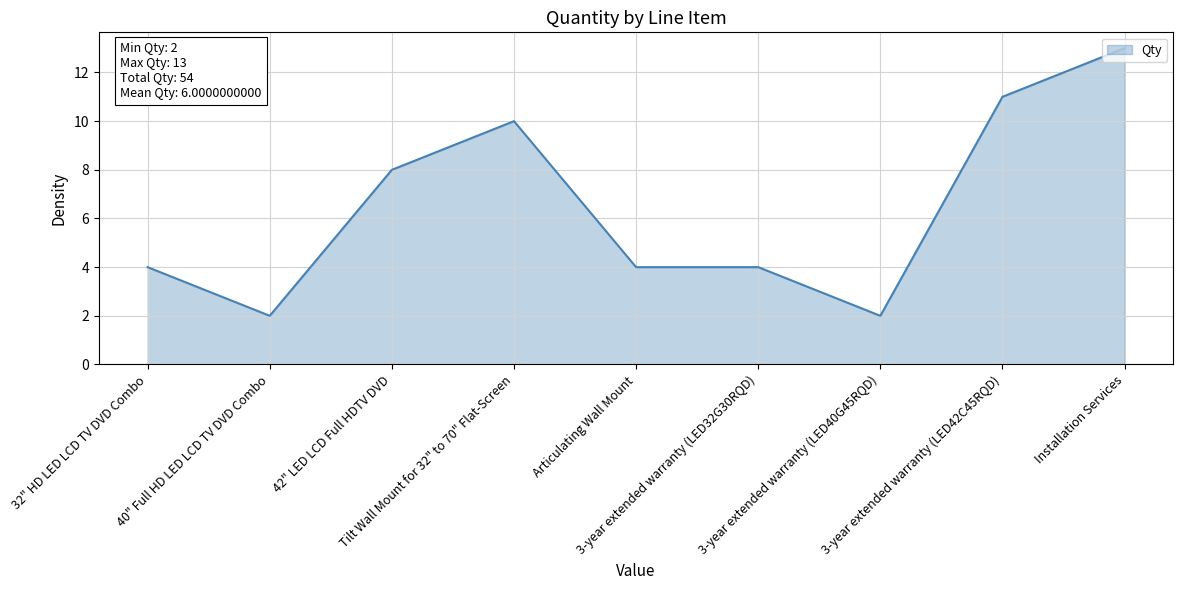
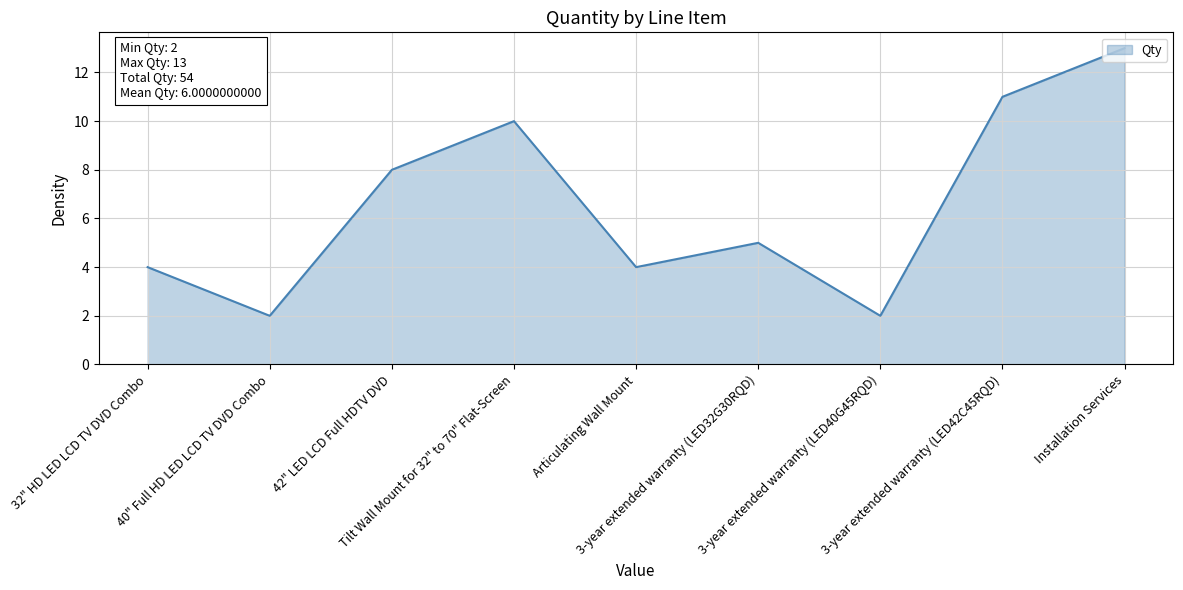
3-year extended warranty (LED32G30RQD): 4 -> 5
